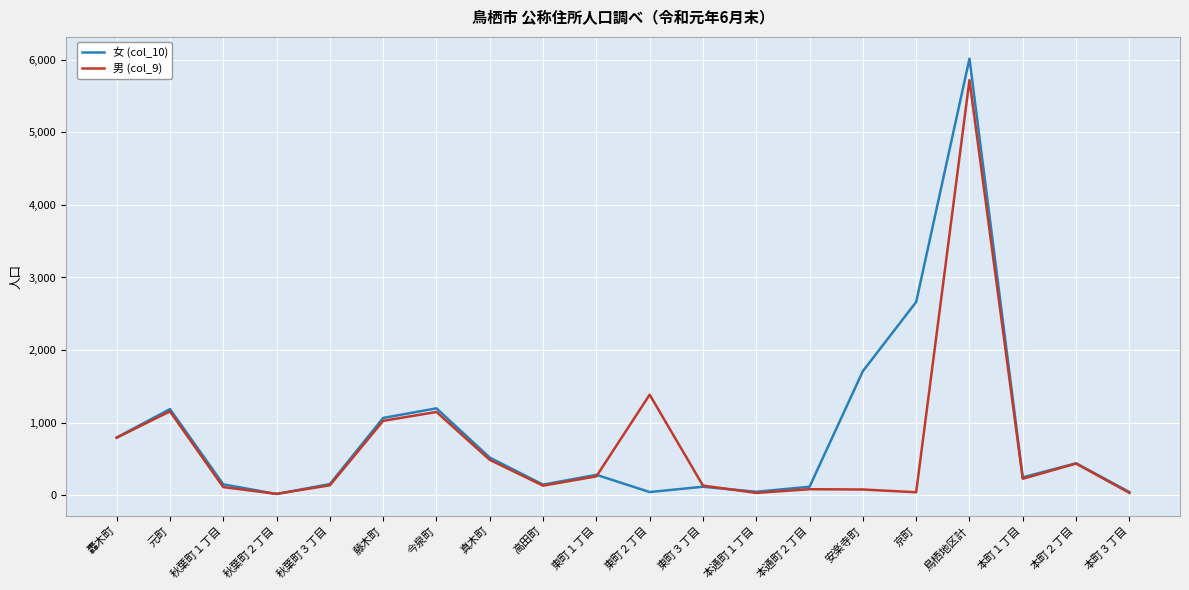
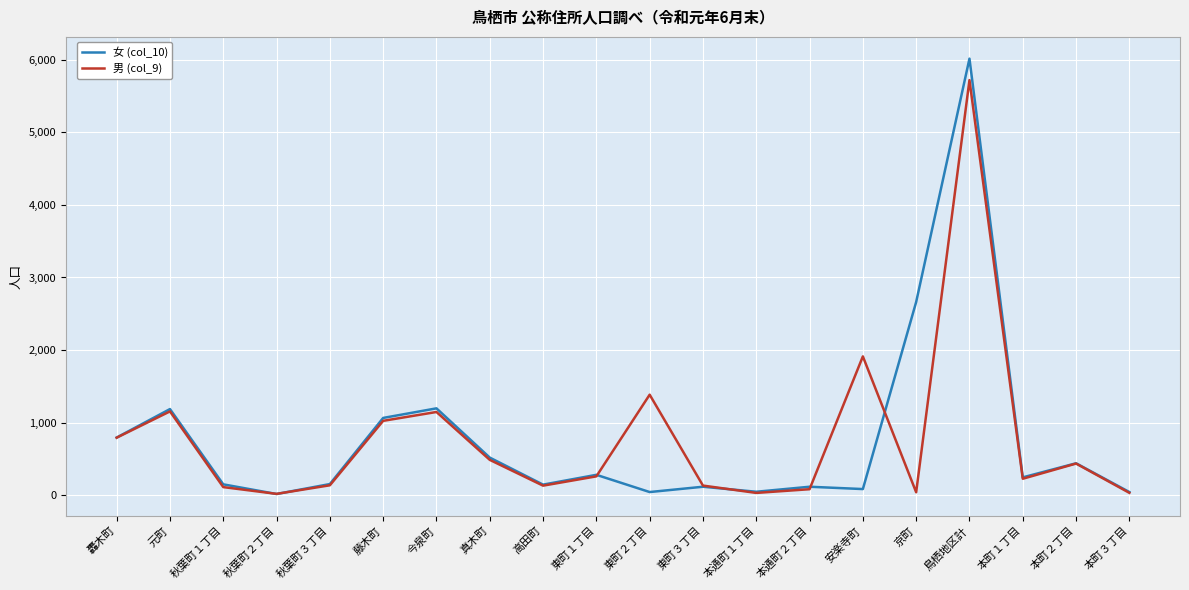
女 (col_10), 安楽寺町: 1,700 -> 100
男 (col_9), 安楽寺町: 100 -> 1,900
